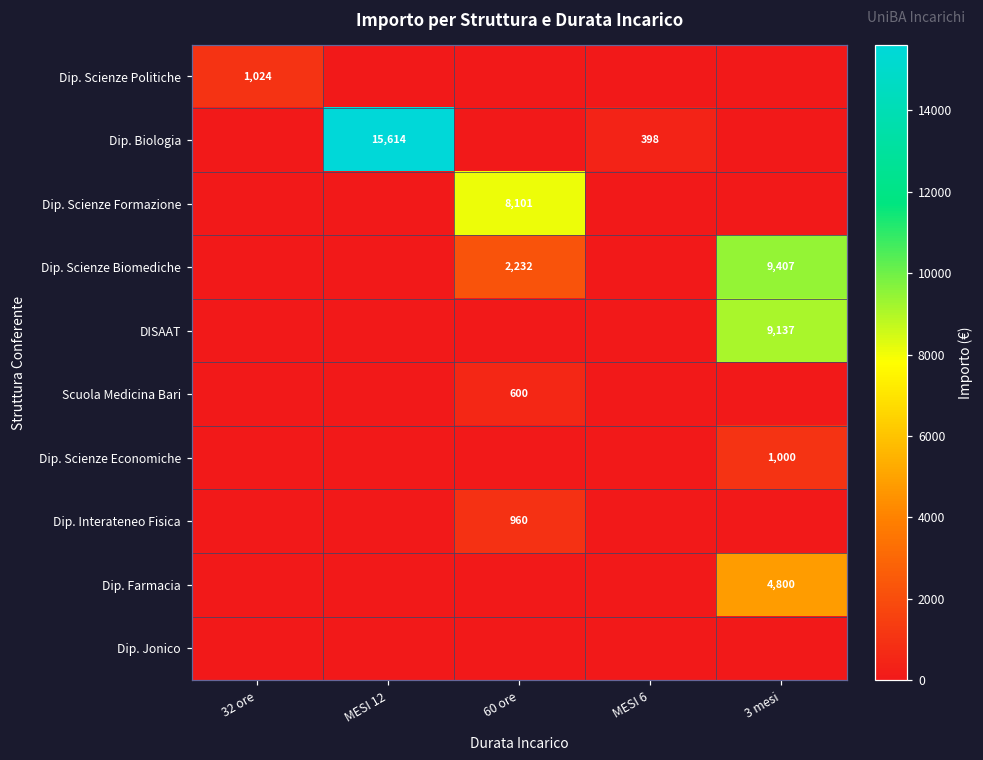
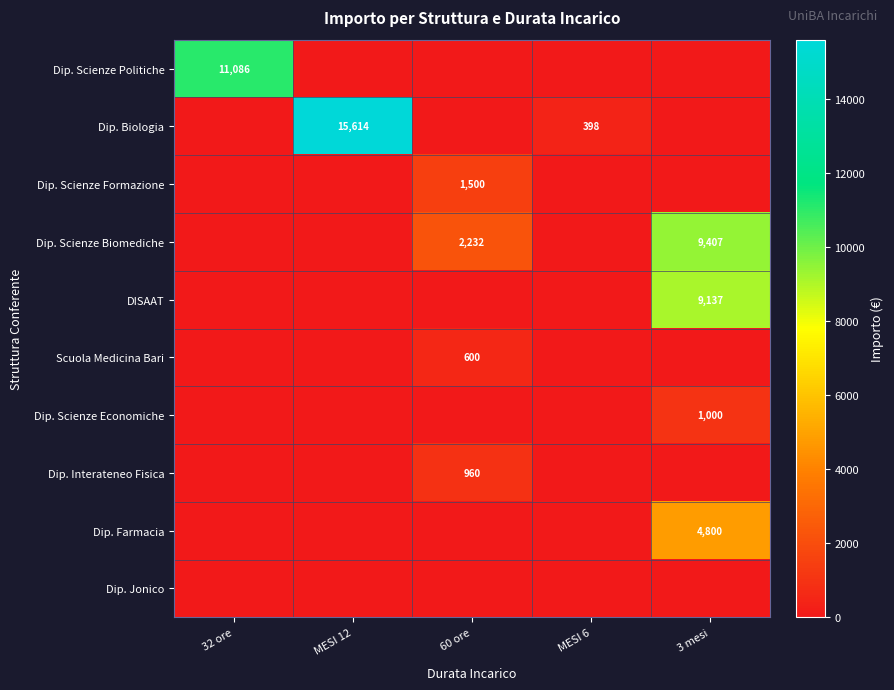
Dip. Scienze Politiche, 32 ore: 1,024 -> 11,086
Dip. Scienze Formazione, 60 ore: 8,101 -> 1,500
